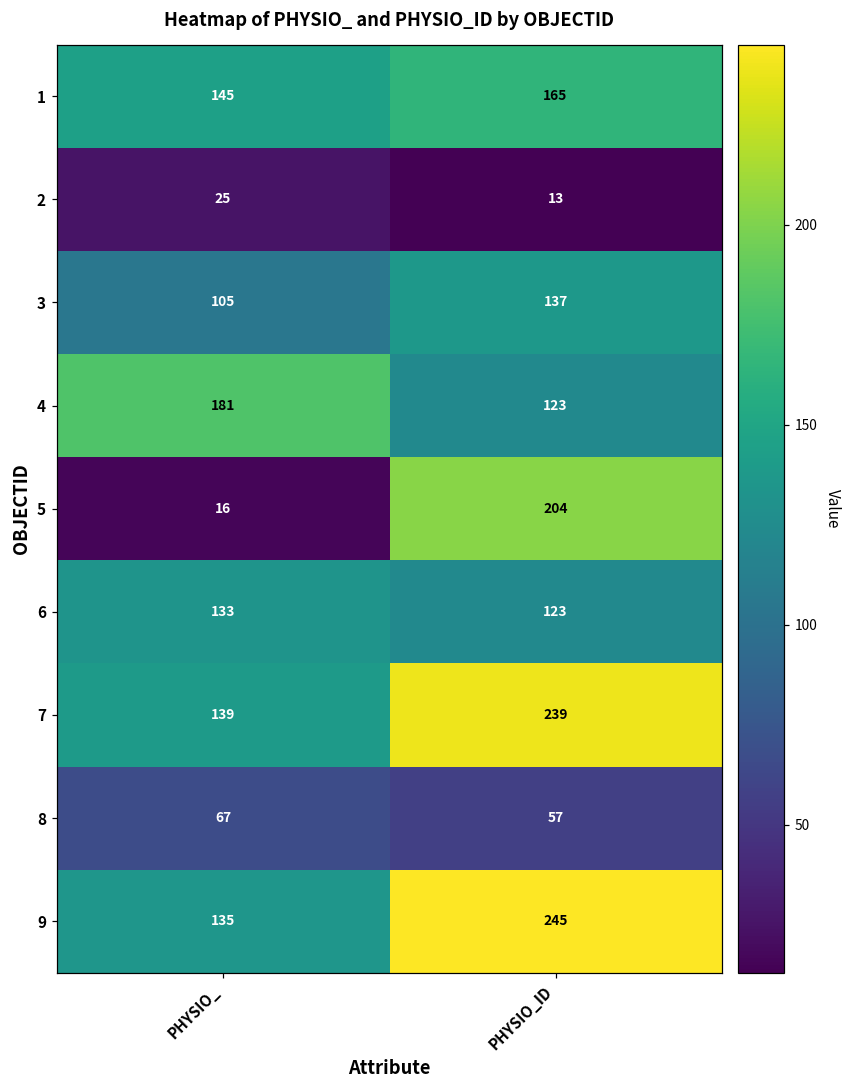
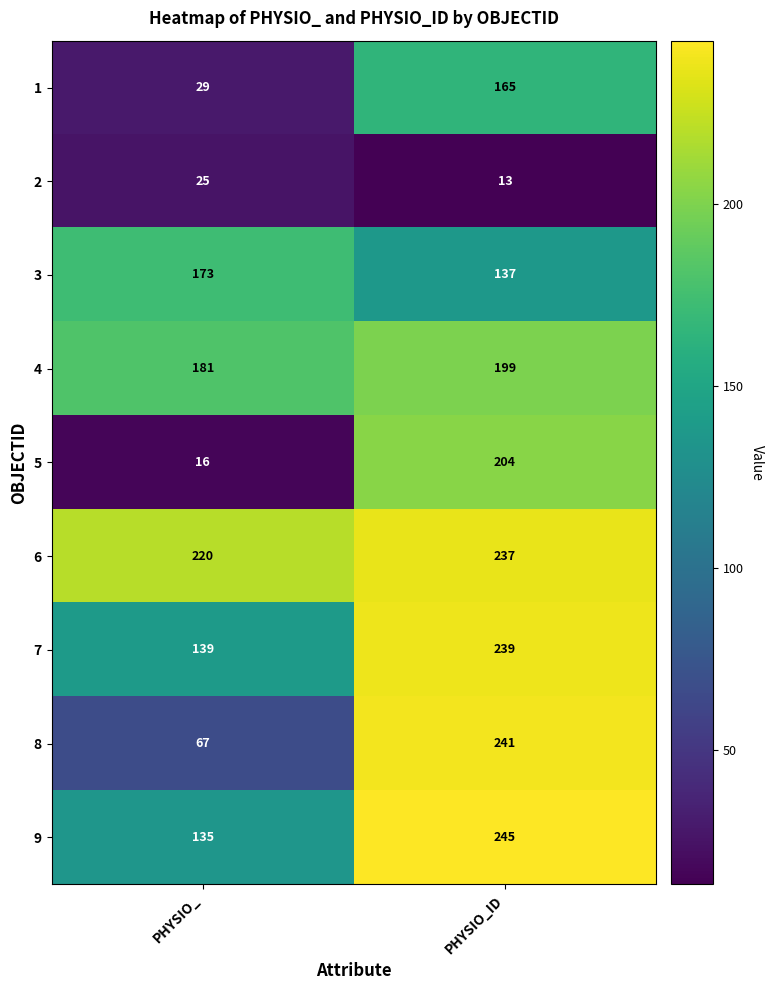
1, PHYSIO_: 145 -> 29
3, PHYSIO_: 105 -> 173
4, PHYSIO_ID: 123 -> 199
6, PHYSIO_: 133 -> 220
6, PHYSIO_ID: 123 -> 237
8, PHYSIO_ID: 57 -> 241
